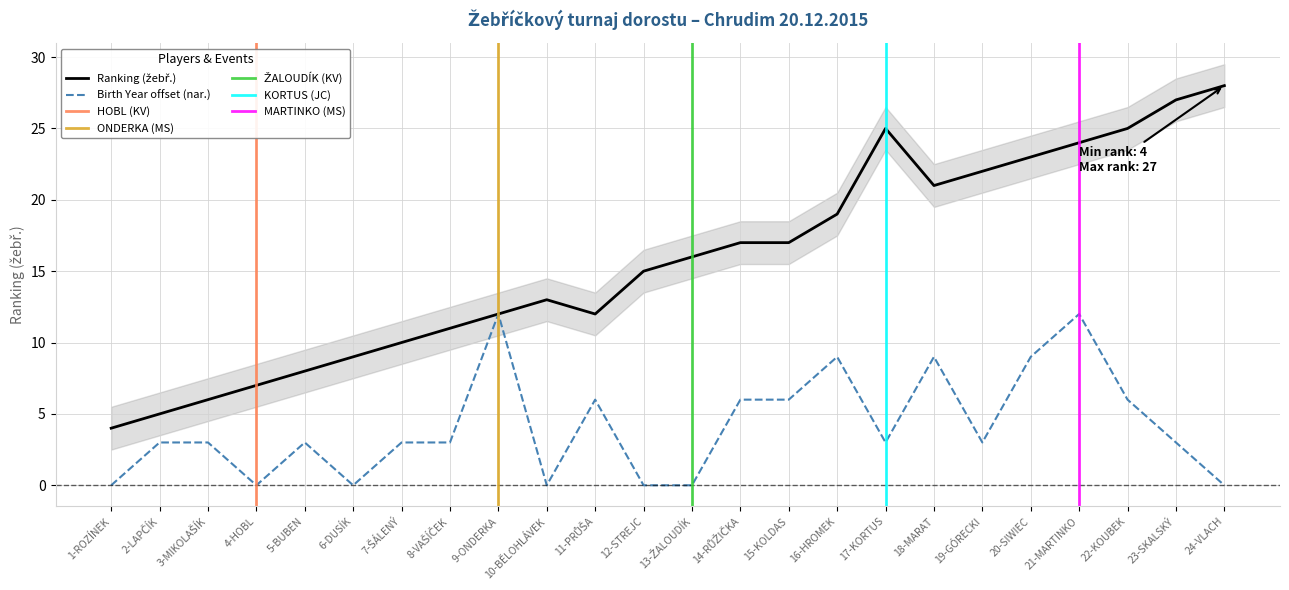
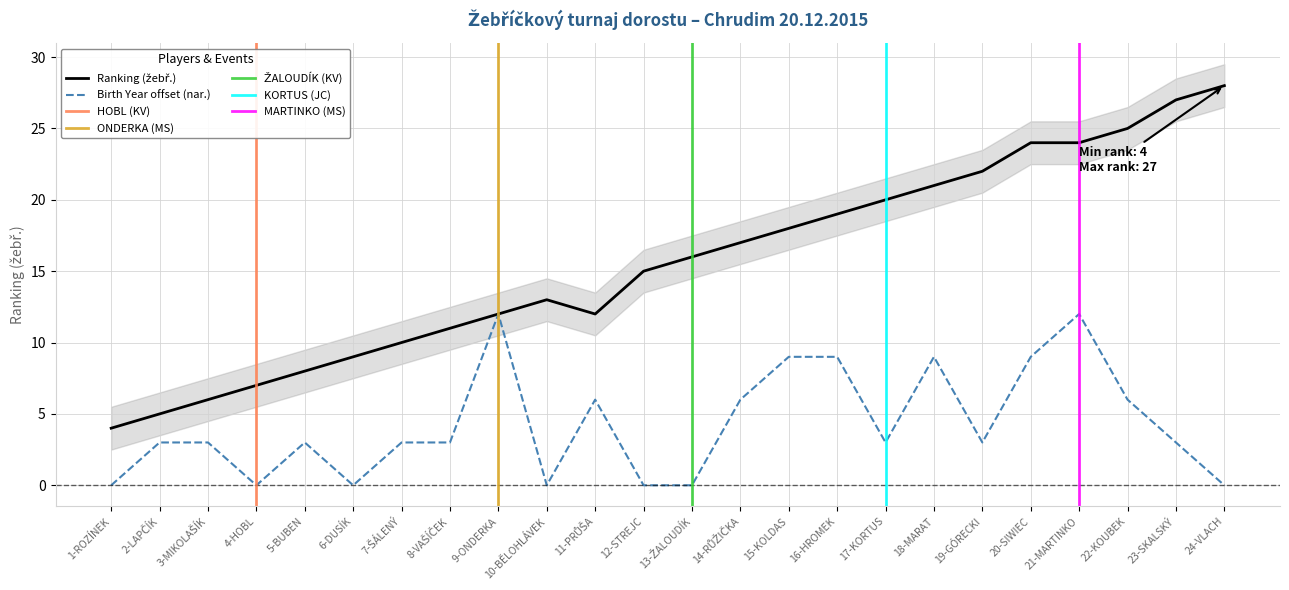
Ranking (žebř.), 15-KOLDAS: 17 -> 18
Birth Year offset (nar.), 15-KOLDAS: 6.0 -> 9.0
Ranking (žebř.), 17-KORTUS: 25 -> 20
Ranking (žebř.), 20-SIWIEC: 23 -> 24
